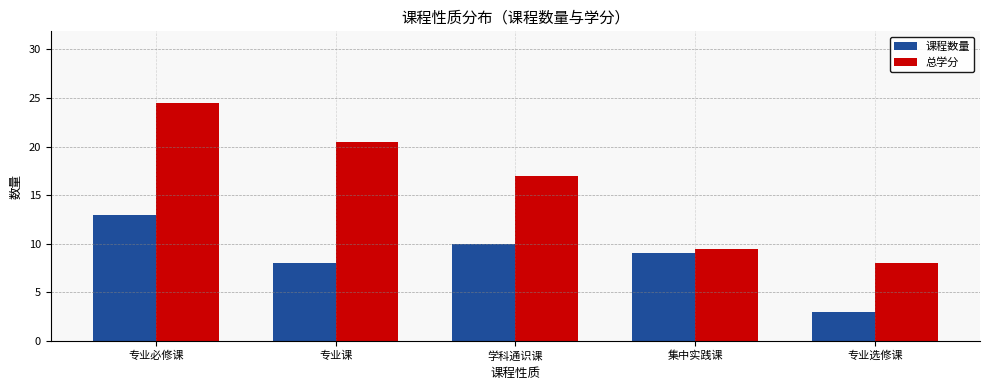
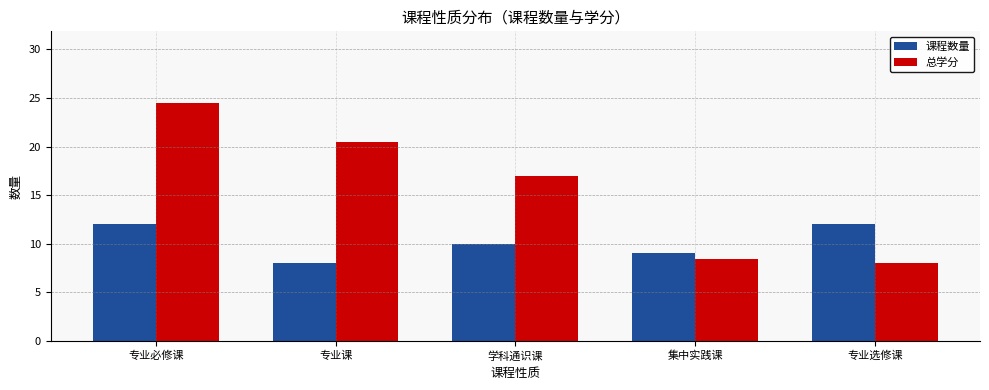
课程数量, 专业必修课: 13 -> 12
总学分, 集中实践课: 10 -> 8
课程数量, 专业选修课: 3 -> 12
